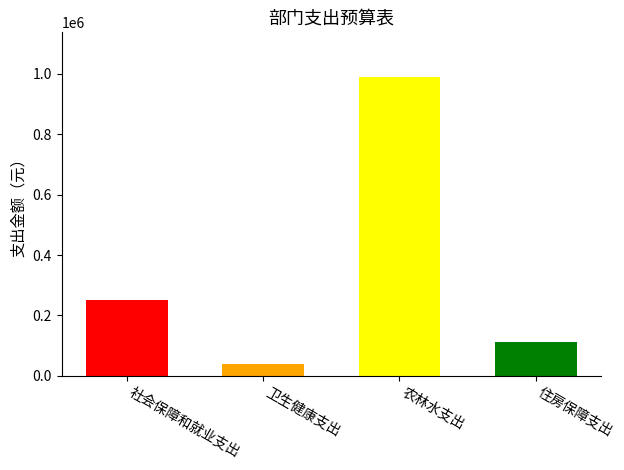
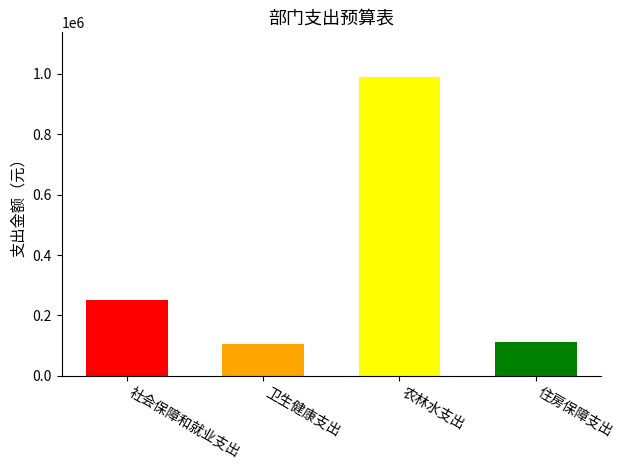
卫生健康支出: 40000 -> 100000
